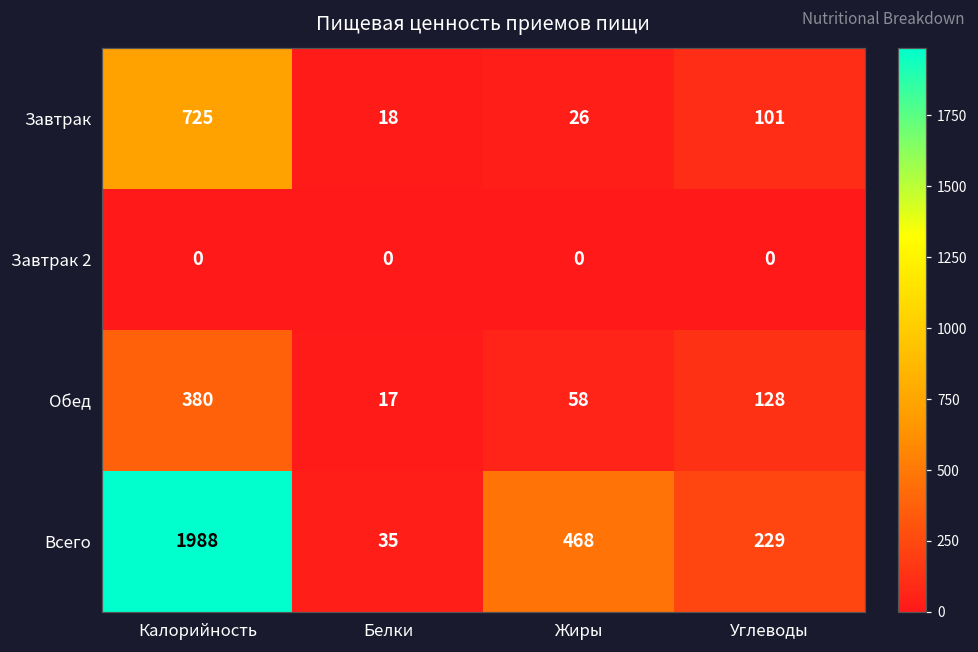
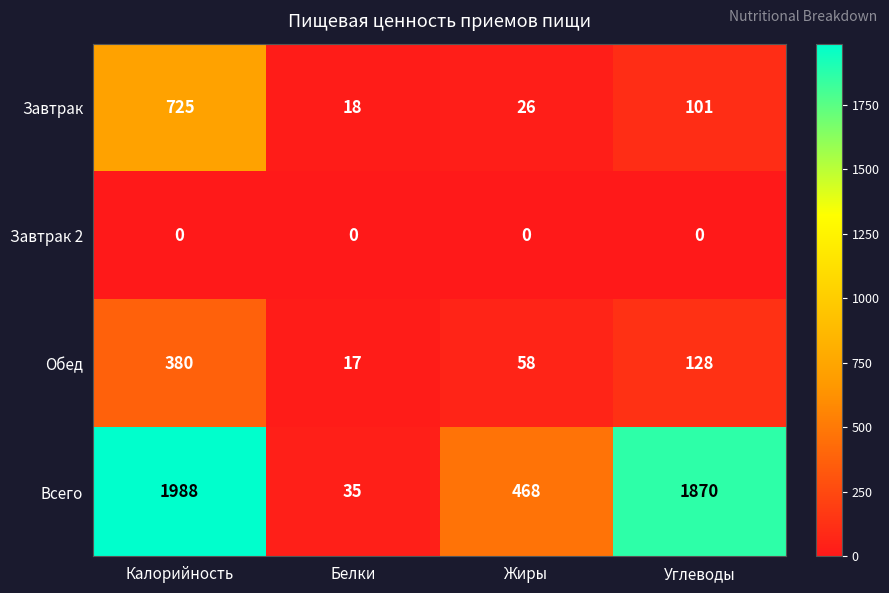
Всего, Углеводы: 229 -> 1870
